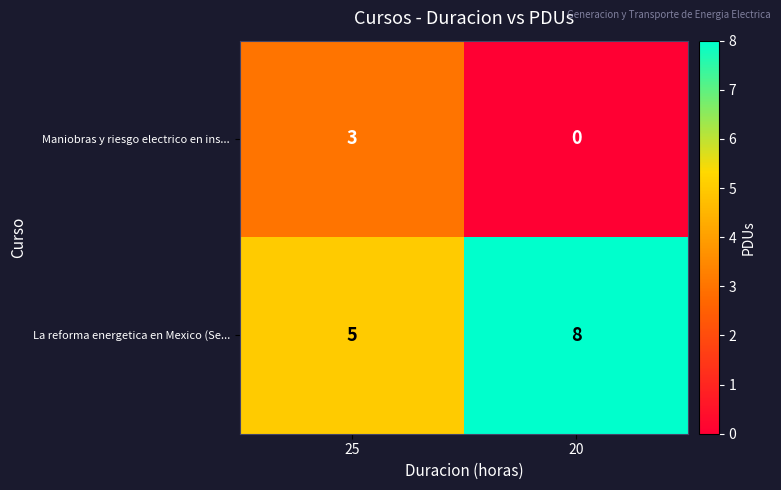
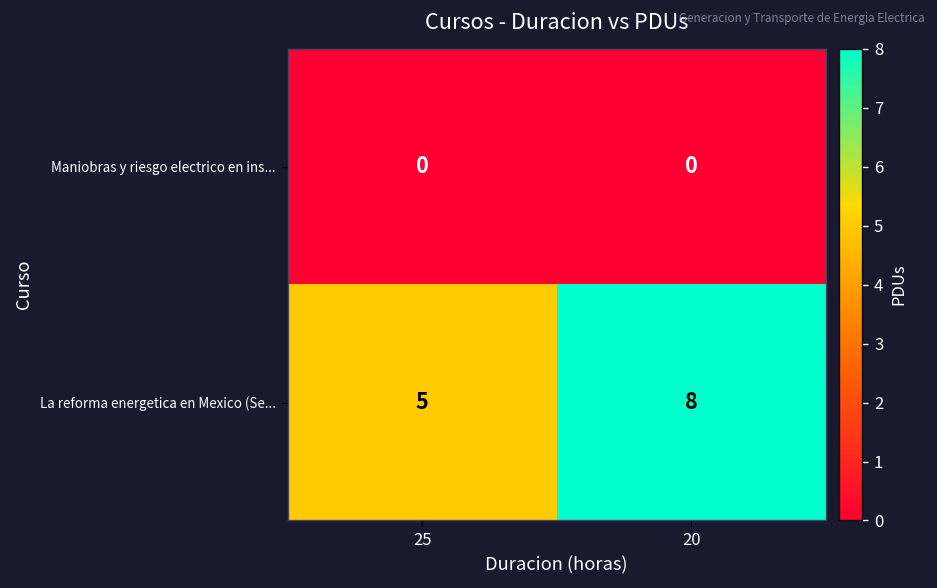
Maniobras y riesgo electrico en ins..., 25: 3 -> 0
